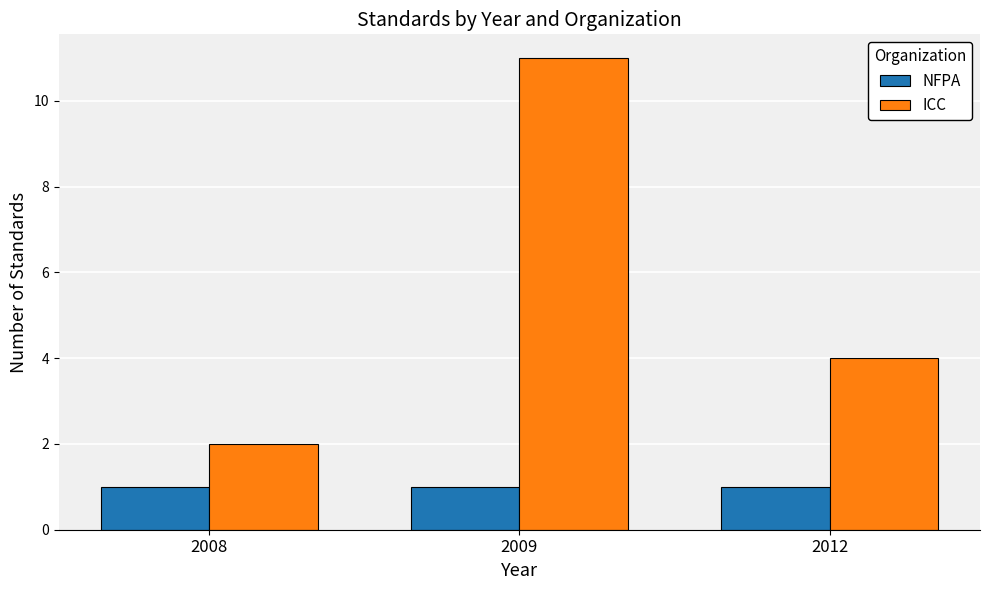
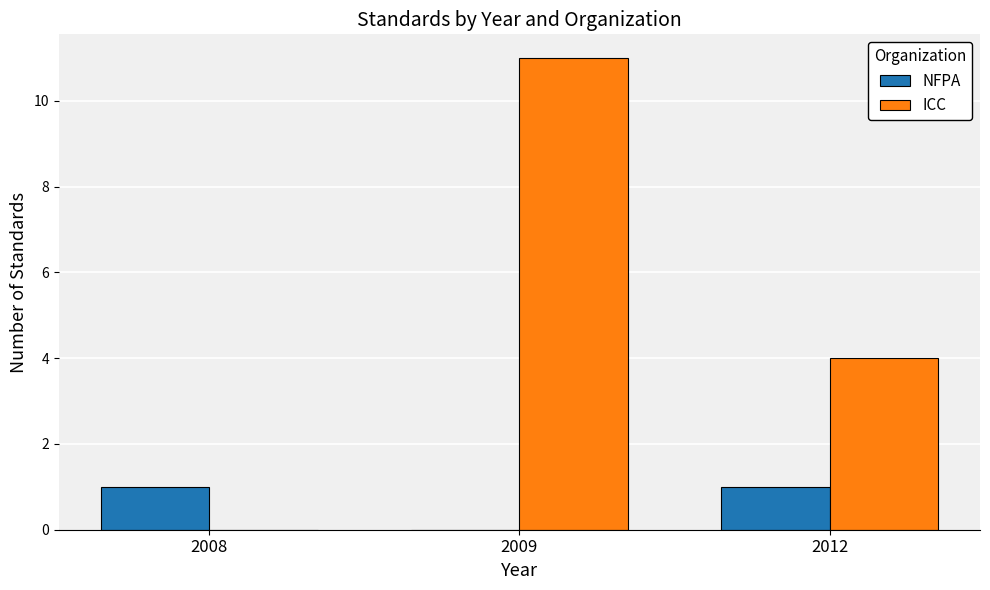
ICC, 2008: 2 -> 0
NFPA, 2009: 1 -> 0
